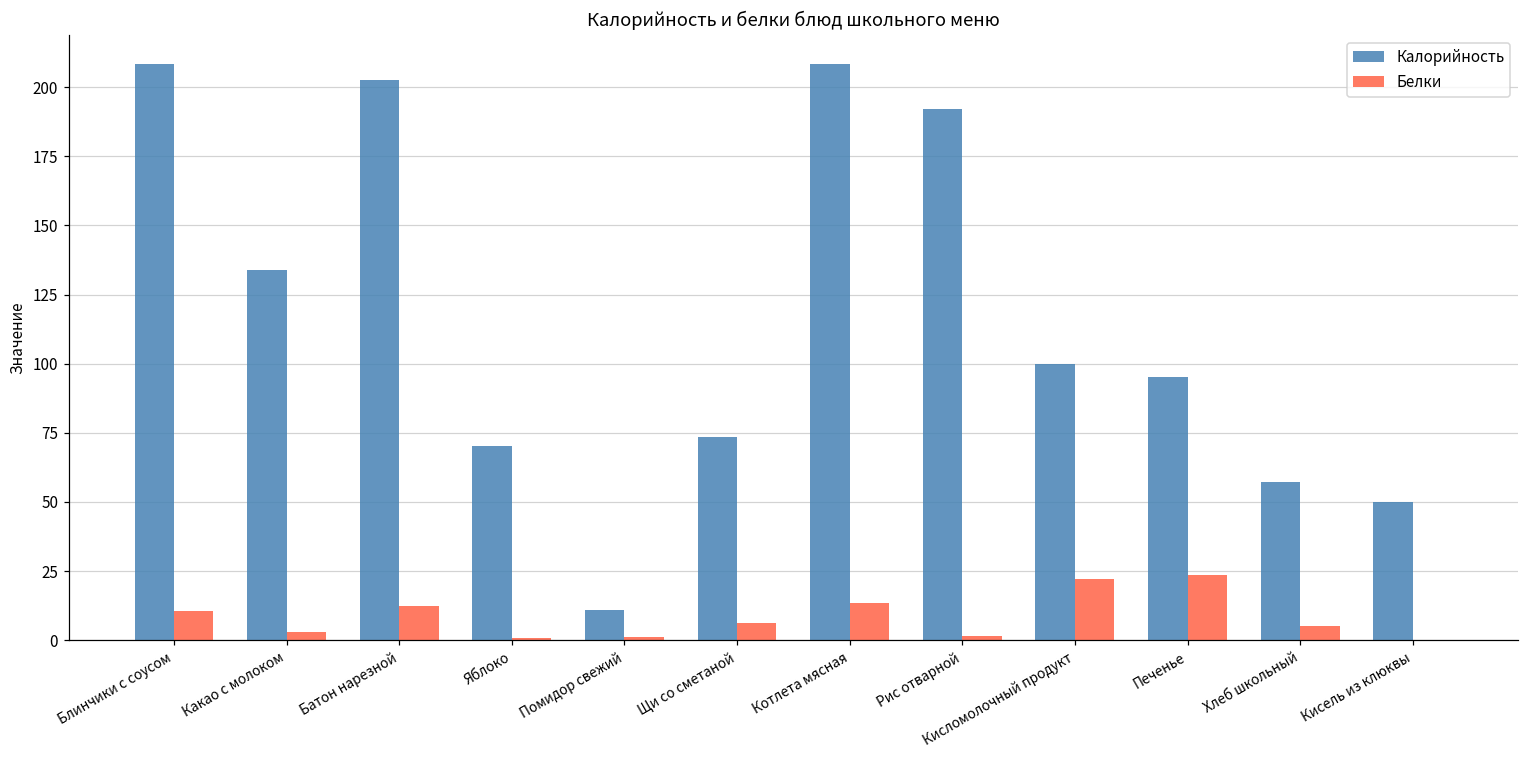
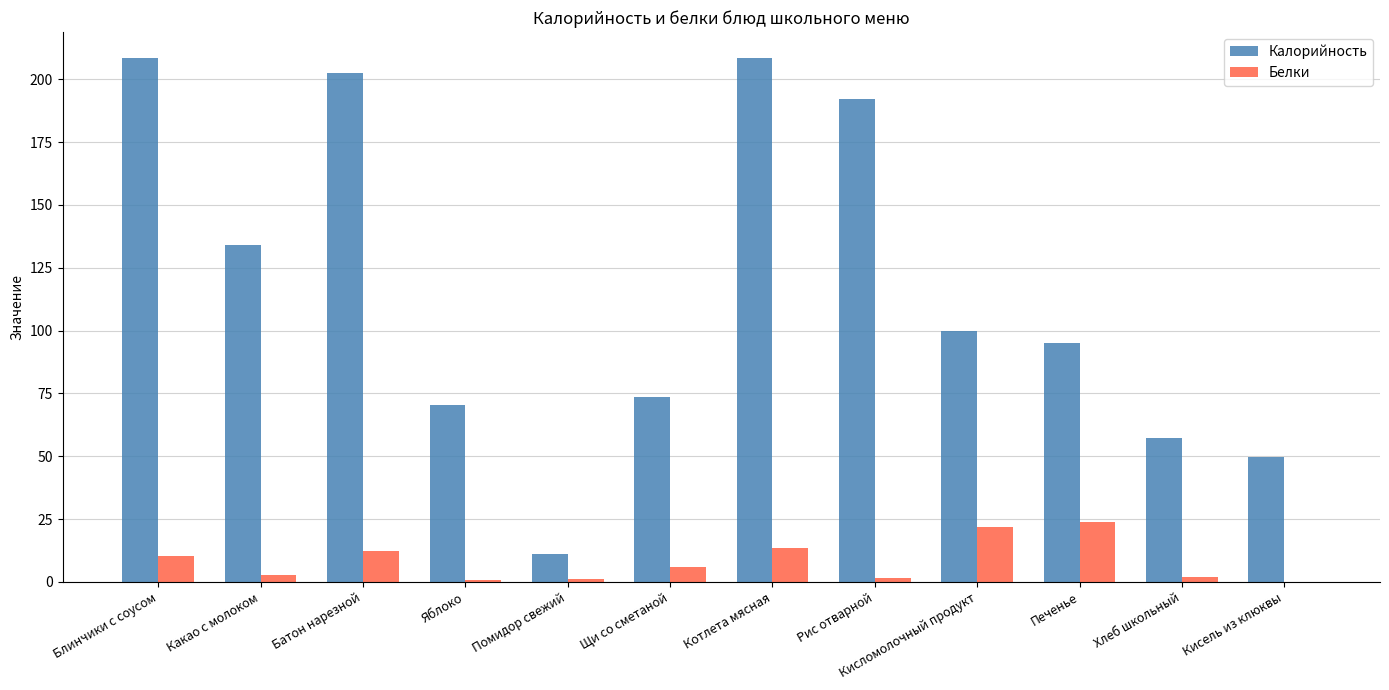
Белки, Хлеб школьный: 5 -> 2
